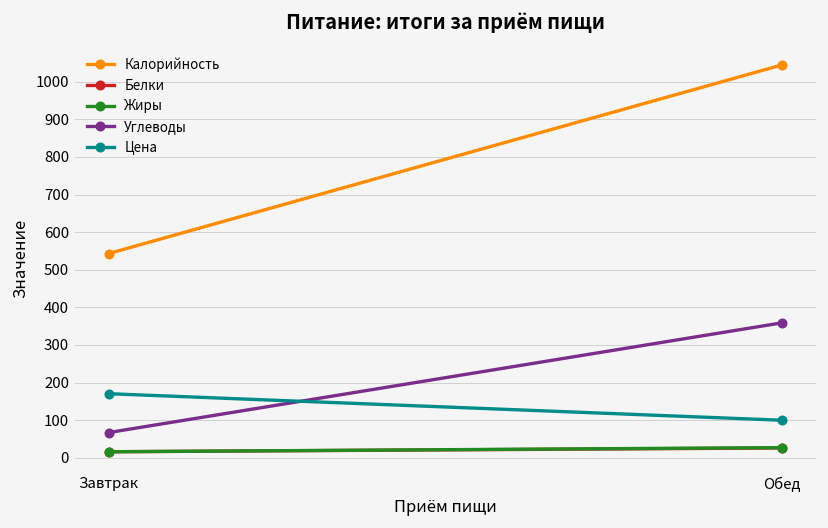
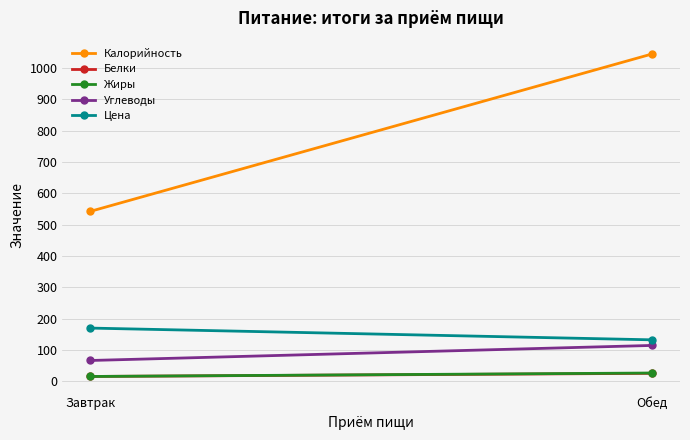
Углеводы, Обед: 360 -> 120
Цена, Обед: 100 -> 130
